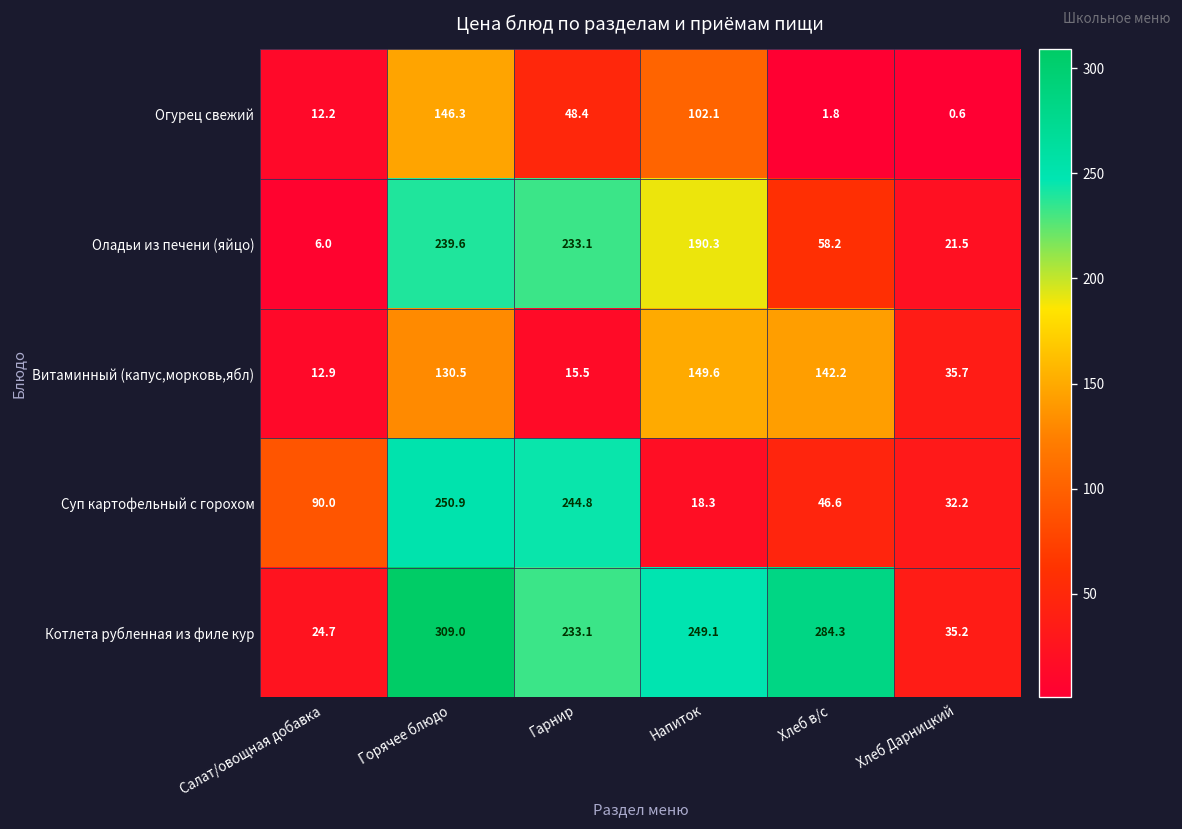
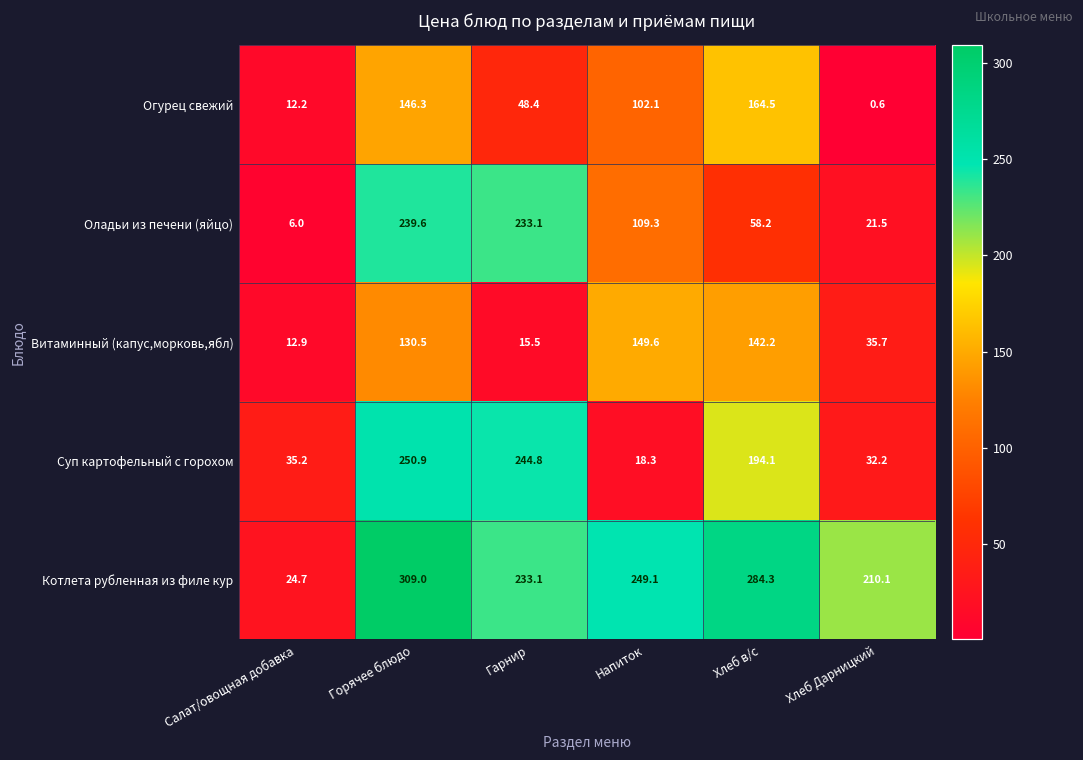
Огурец свежий, Хлеб в/с: 1.8 -> 164.5
Оладьи из печени (яйцо), Напиток: 190.3 -> 109.3
Суп картофельный с горохом, Салат/овощная добавка: 90.0 -> 35.2
Суп картофельный с горохом, Хлеб в/с: 46.6 -> 194.1
Котлета рубленная из филе кур, Хлеб Дарницкий: 35.2 -> 210.1
